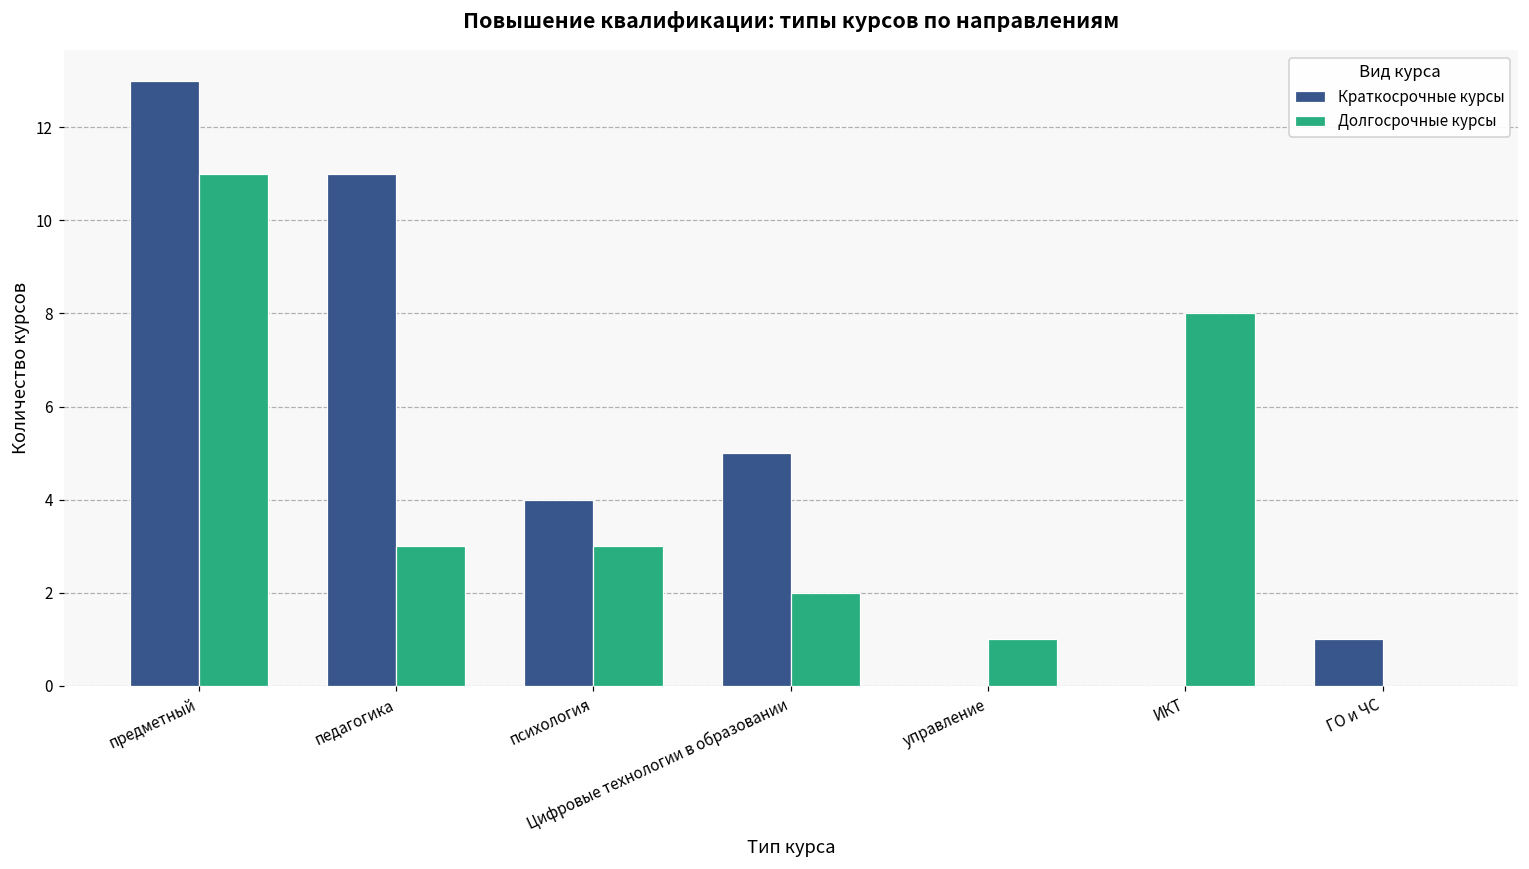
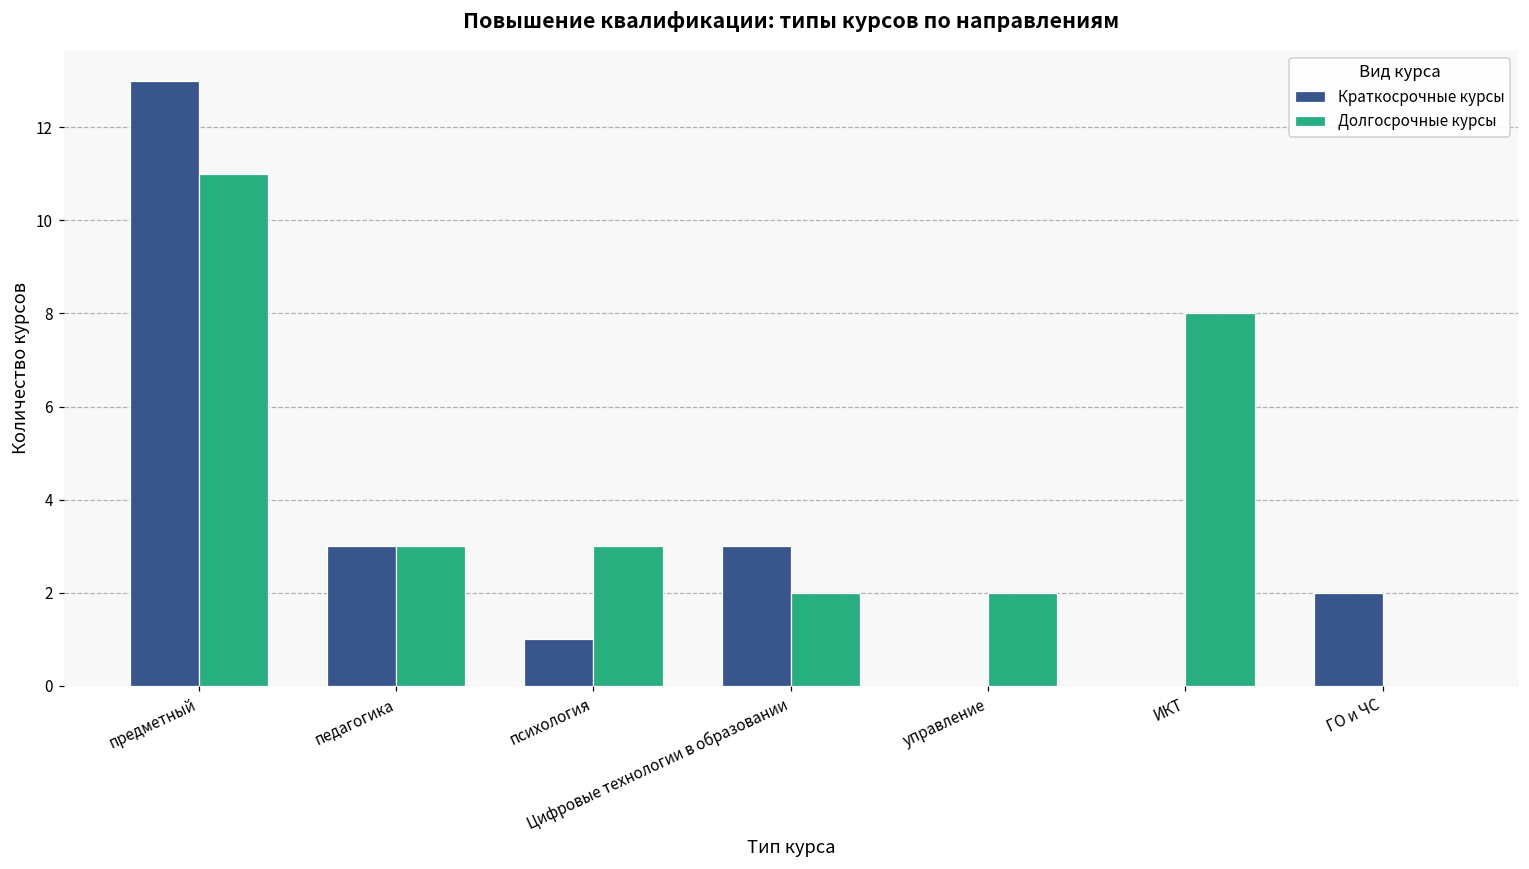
Краткосрочные курсы, педагогика: 11 -> 3
Краткосрочные курсы, психология: 4 -> 1
Краткосрочные курсы, Цифровые технологии в образовании: 5 -> 3
Долгосрочные курсы, управление: 1 -> 2
Краткосрочные курсы, ГО и ЧС: 1 -> 2
